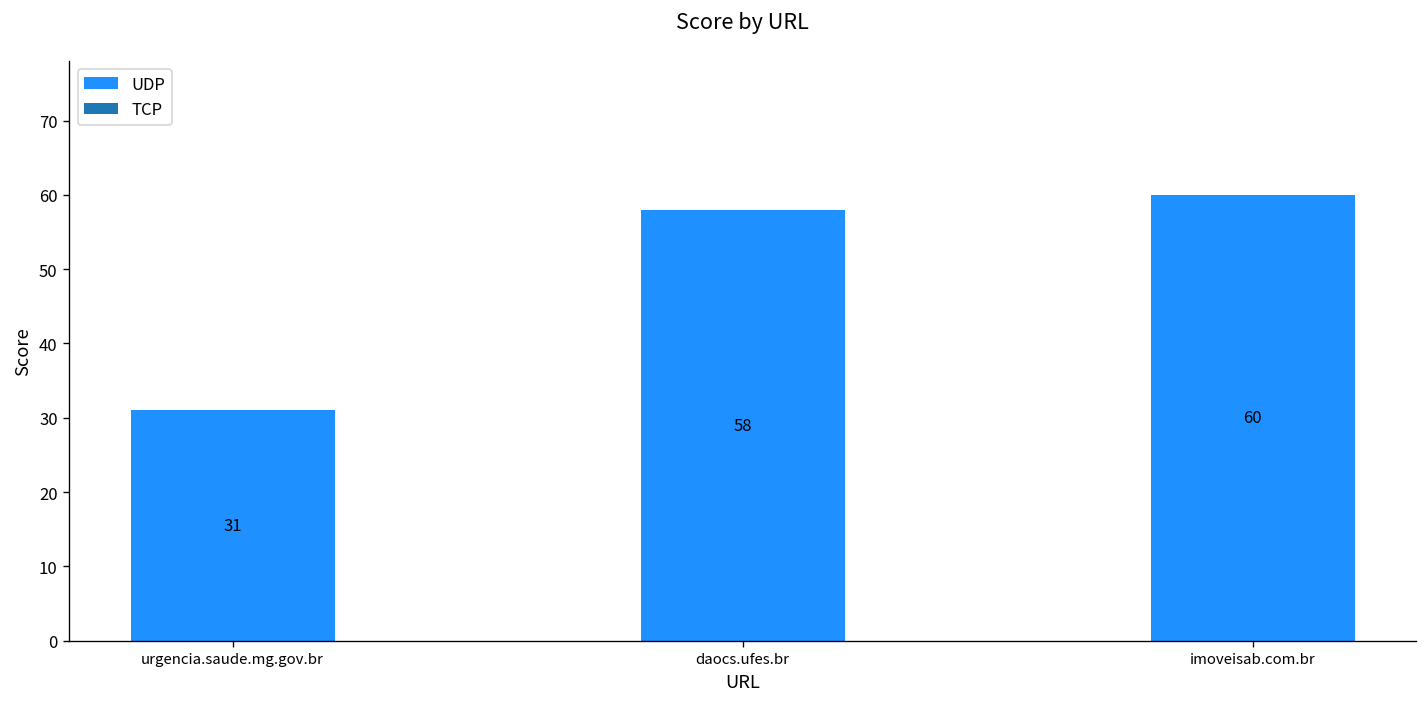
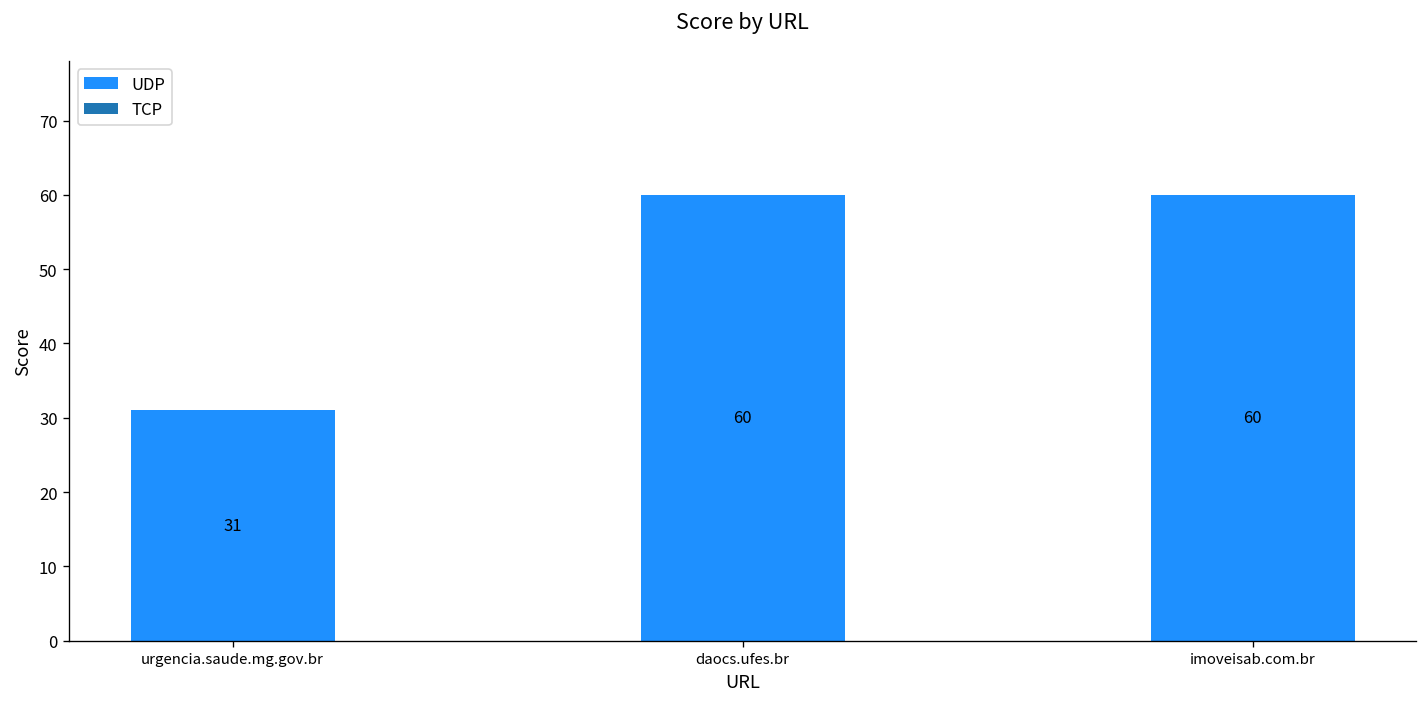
daocs.ufes.br: 58 -> 60
